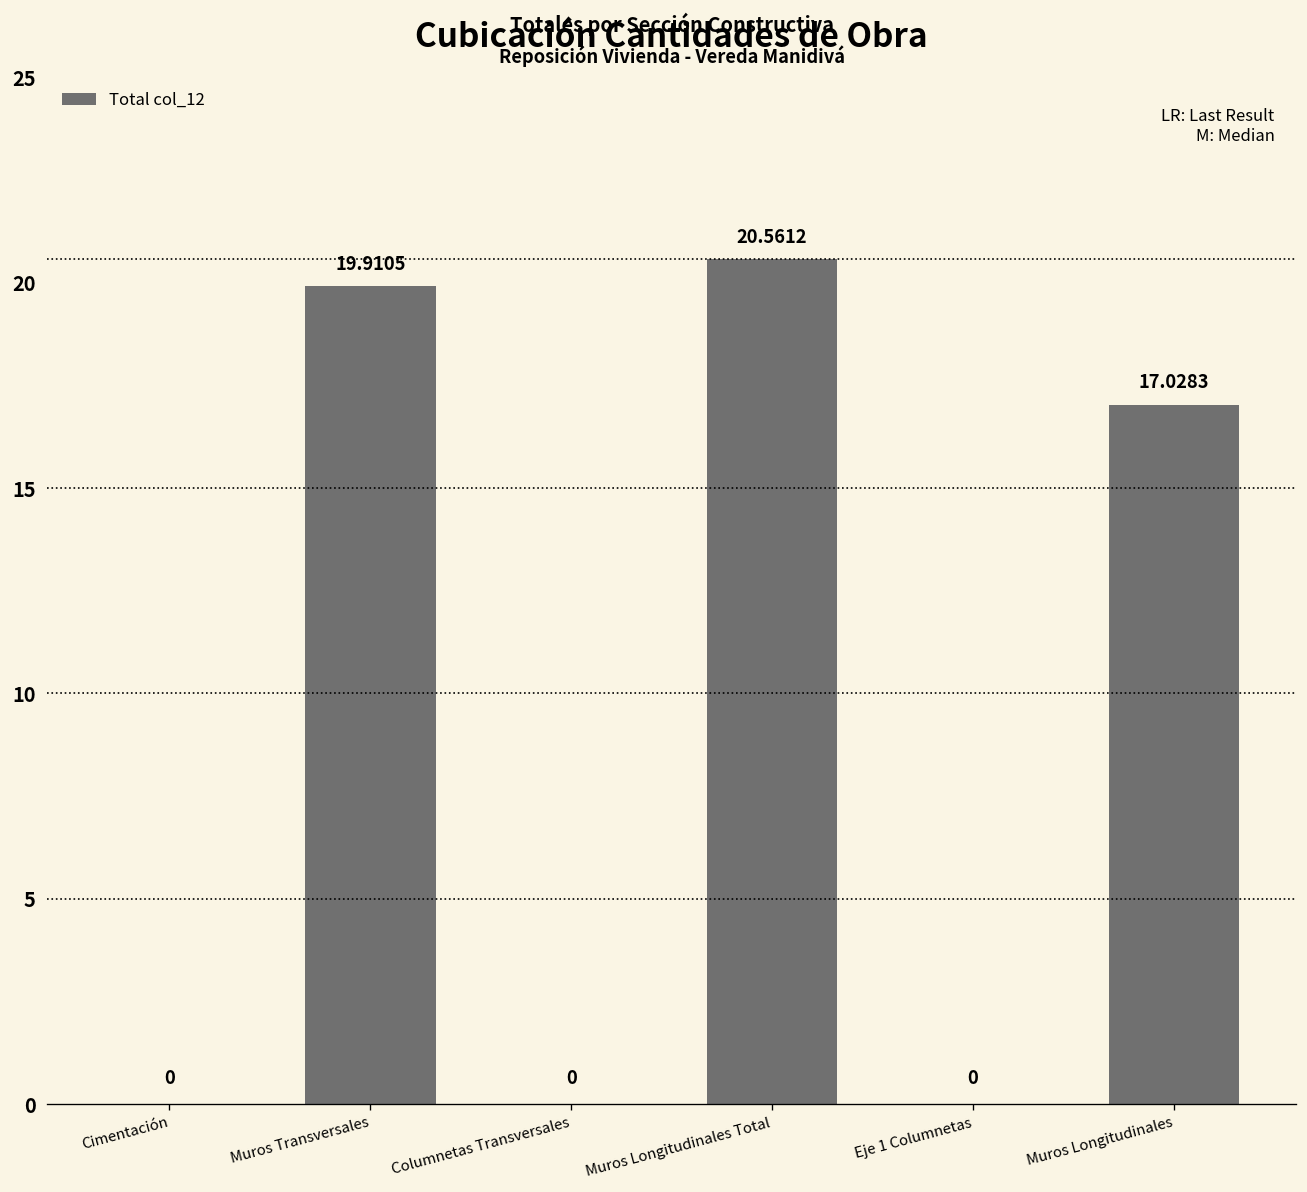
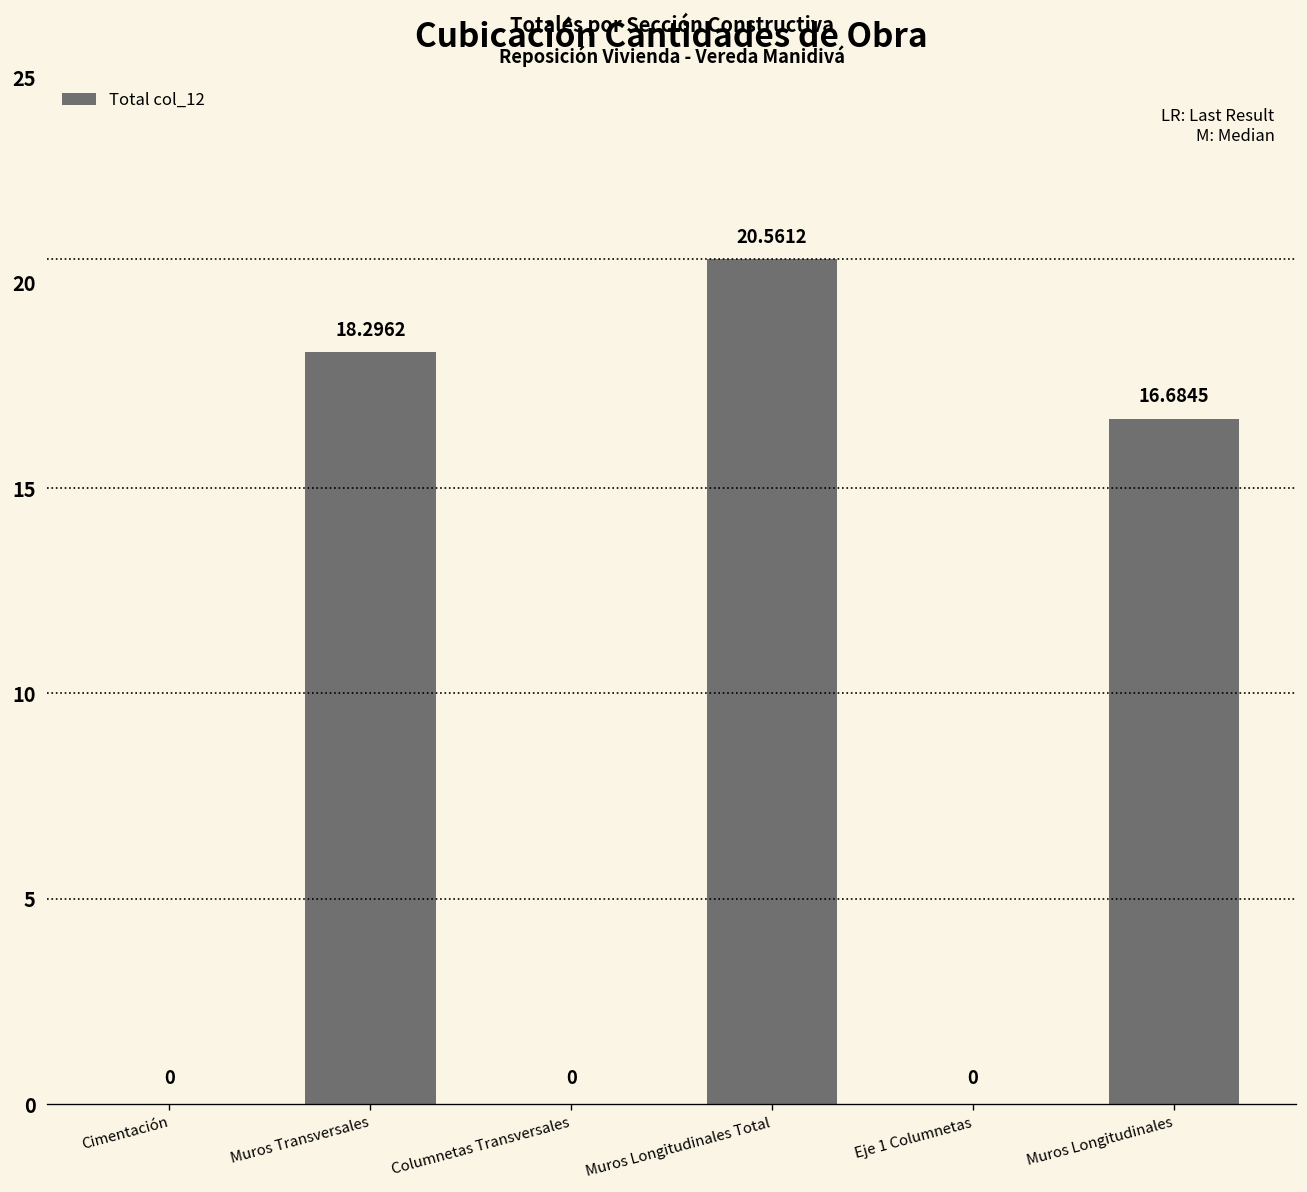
Muros Transversales: 19.9105 -> 18.2962
Muros Longitudinales: 17.0283 -> 16.6845
